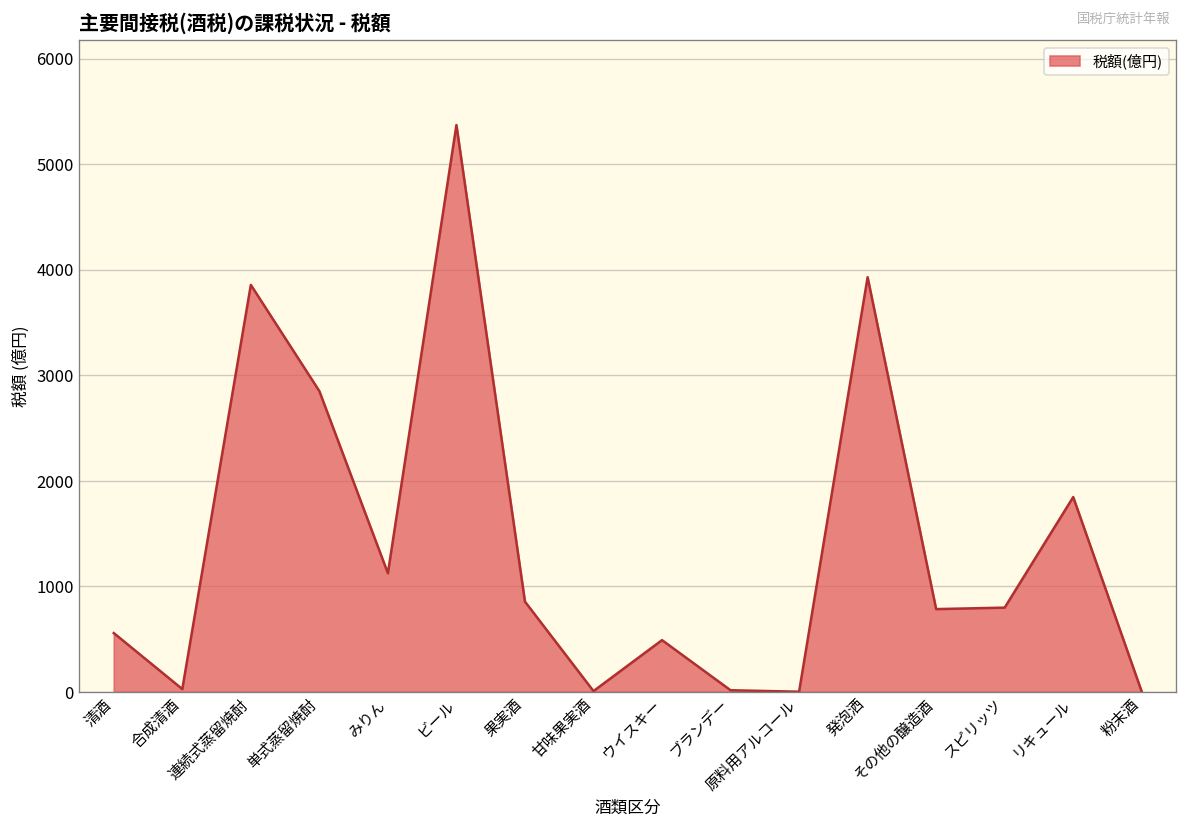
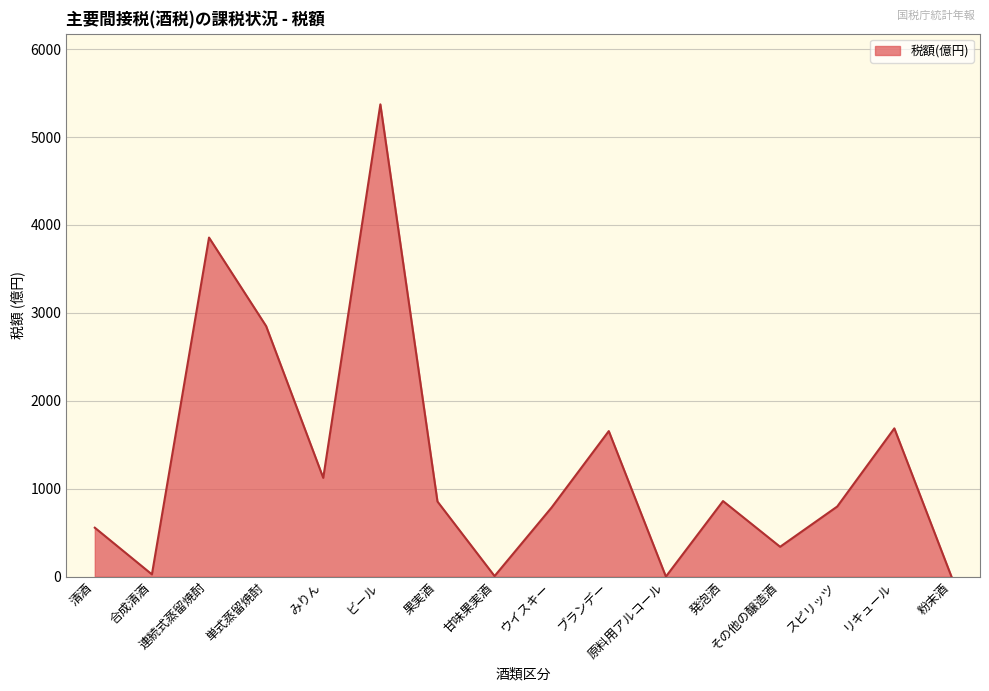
ウイスキー: 500 -> 800
ブランデー: 0 -> 1700
発泡洒: 3900 -> 900
その他の醸造酒: 800 -> 300
リキュール: 1800 -> 1700
